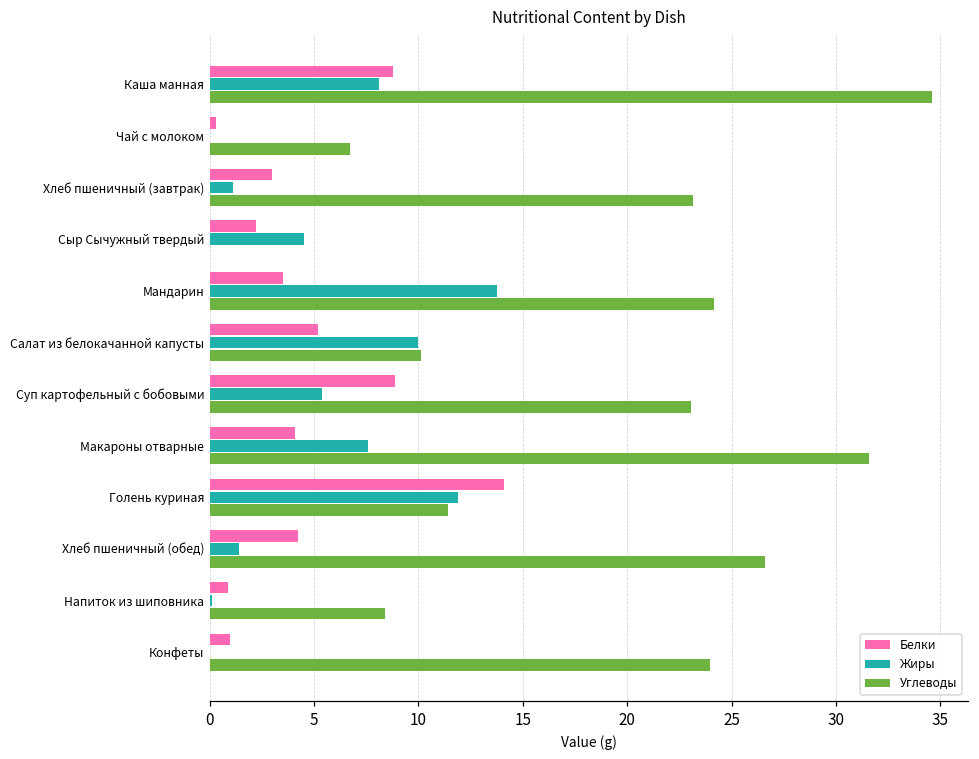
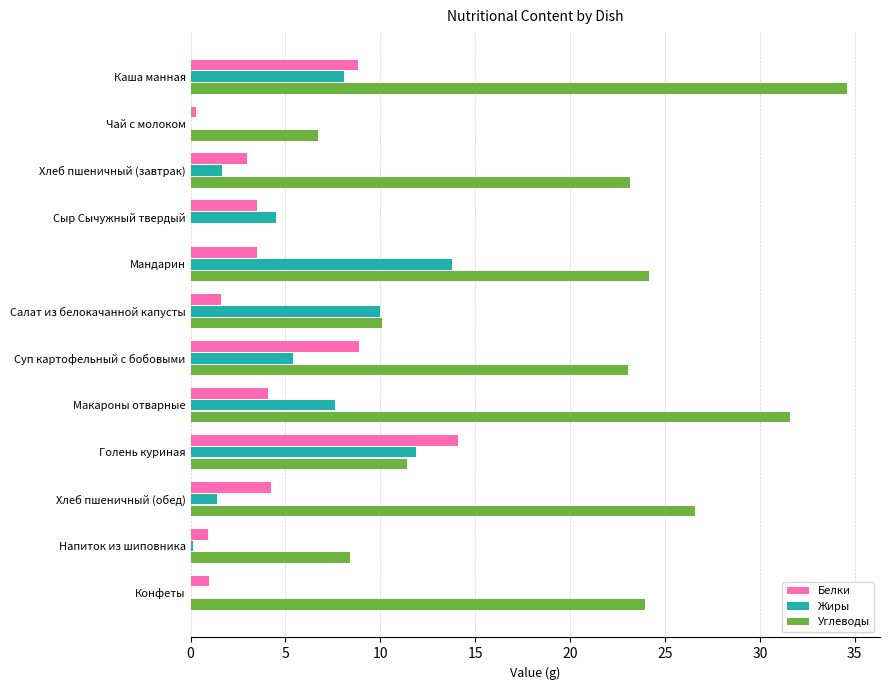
Жиры, Хлеб пшеничный (завтрак): 1.1 -> 1.7
Белки, Сыр Сычужный твердый: 2.2 -> 3.5
Белки, Салат из белокачанной капусты: 5.2 -> 1.6
